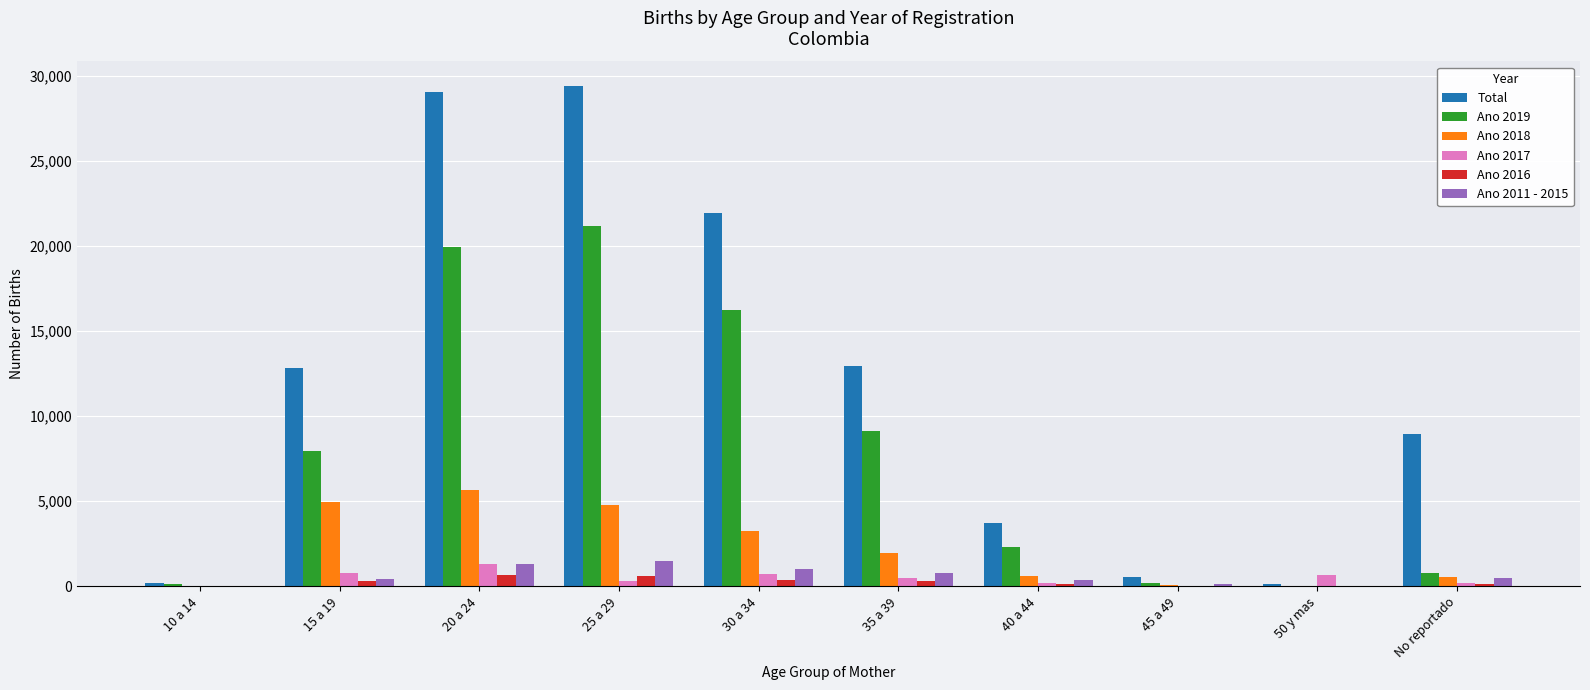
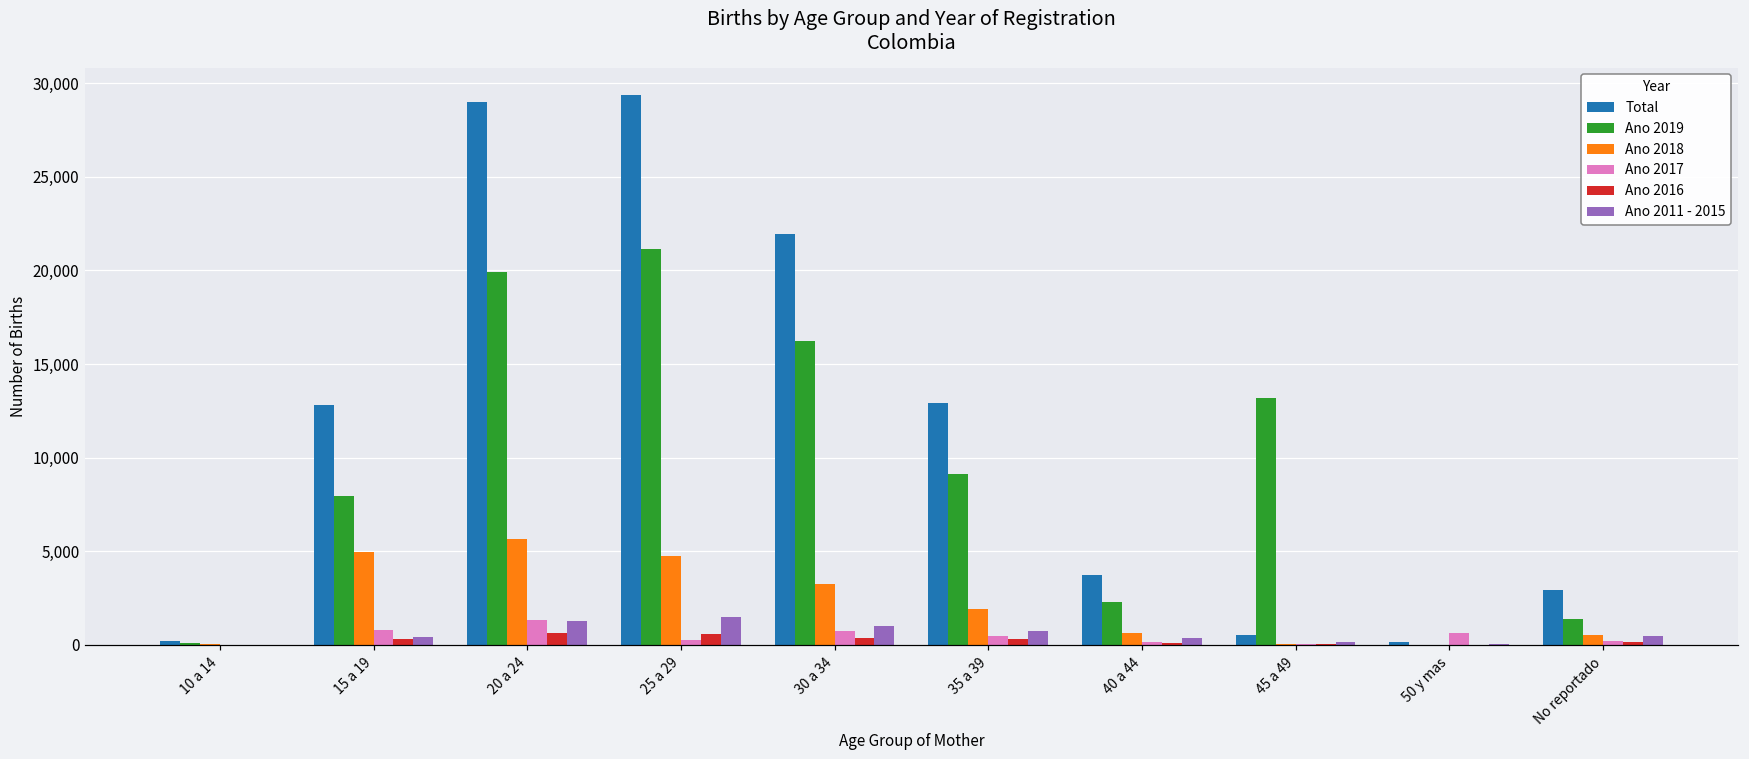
Ano 2019, 45 a 49: 200 -> 13,200
Total, No reportado: 8,900 -> 2,900
Ano 2019, No reportado: 800 -> 1,400
